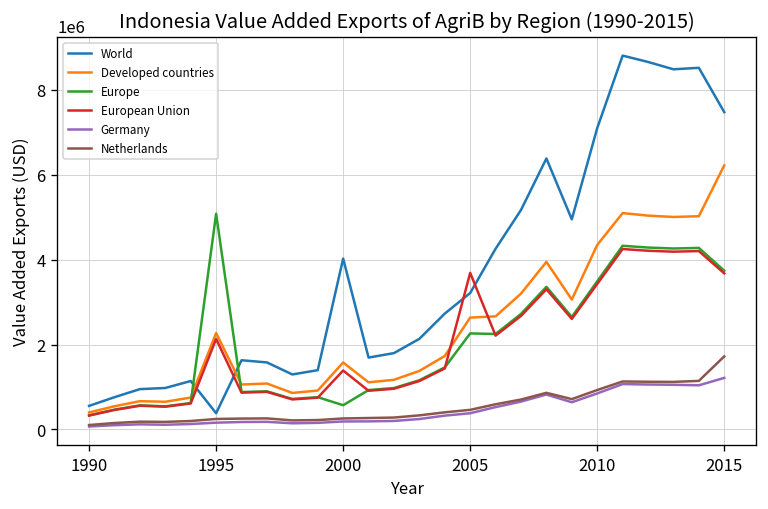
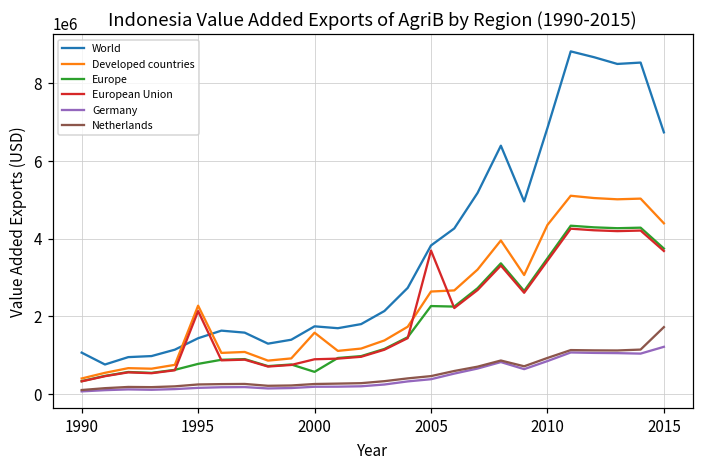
World, 1990: 600000 -> 1100000
World, 1995: 400000 -> 1400000
Europe, 1995: 5100000 -> 800000
World, 2000: 4000000 -> 1700000
European Union, 2000: 1400000 -> 900000
World, 2005: 3200000 -> 3800000
World, 2010: 7100000 -> 6800000
World, 2015: 7500000 -> 6700000
Developed countries, 2015: 6200000 -> 4400000
